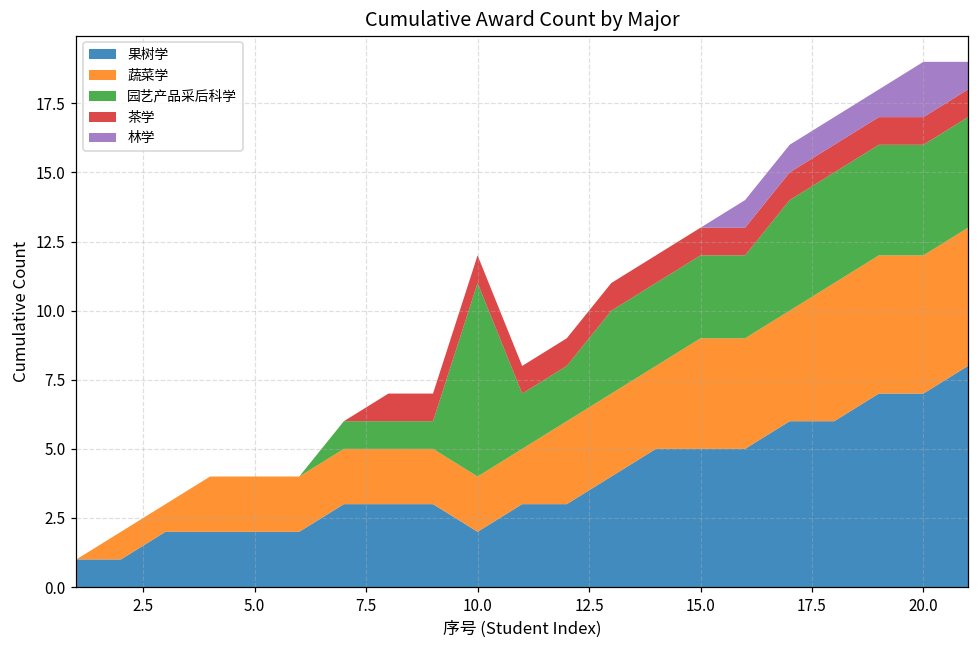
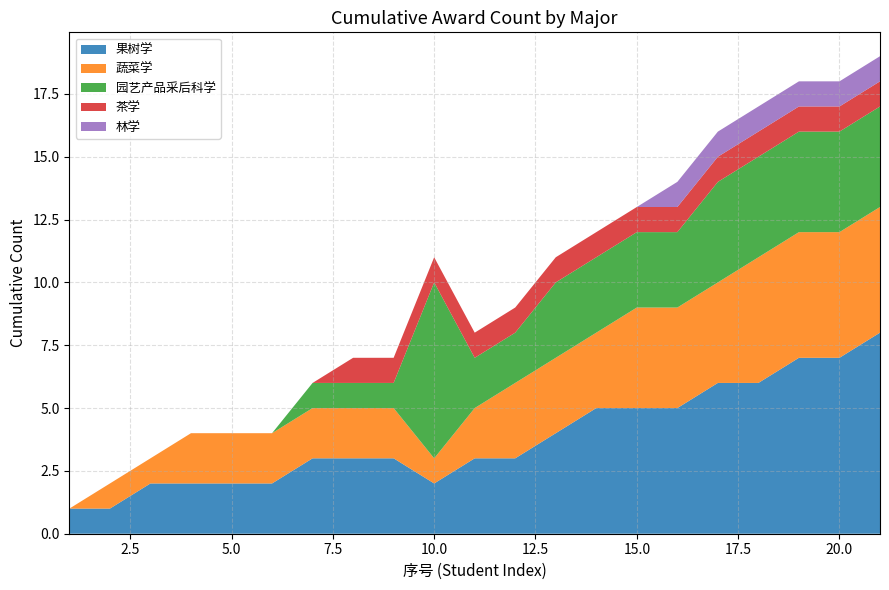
蔬菜学, 10.0: 2 -> 1
林学, 20.0: 2 -> 1
